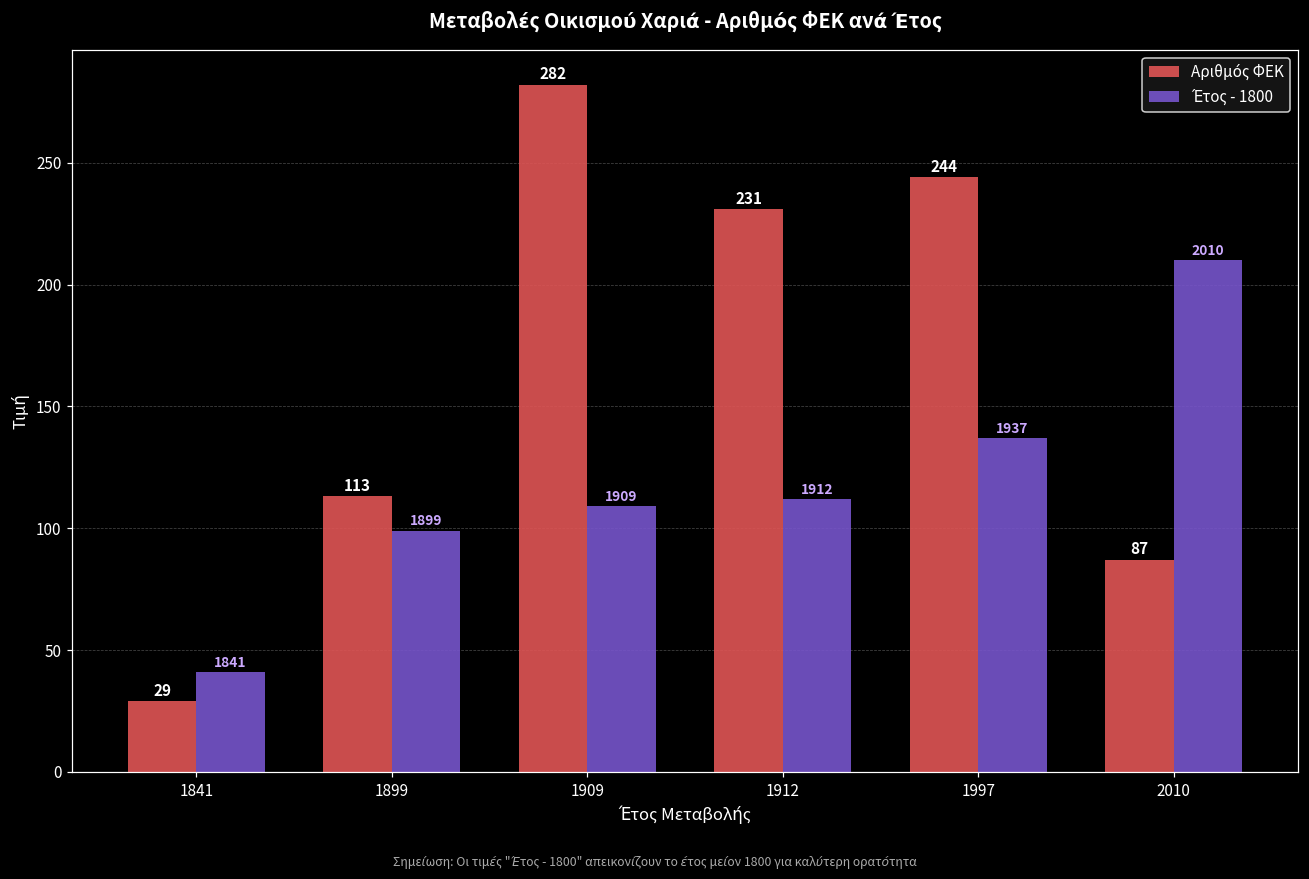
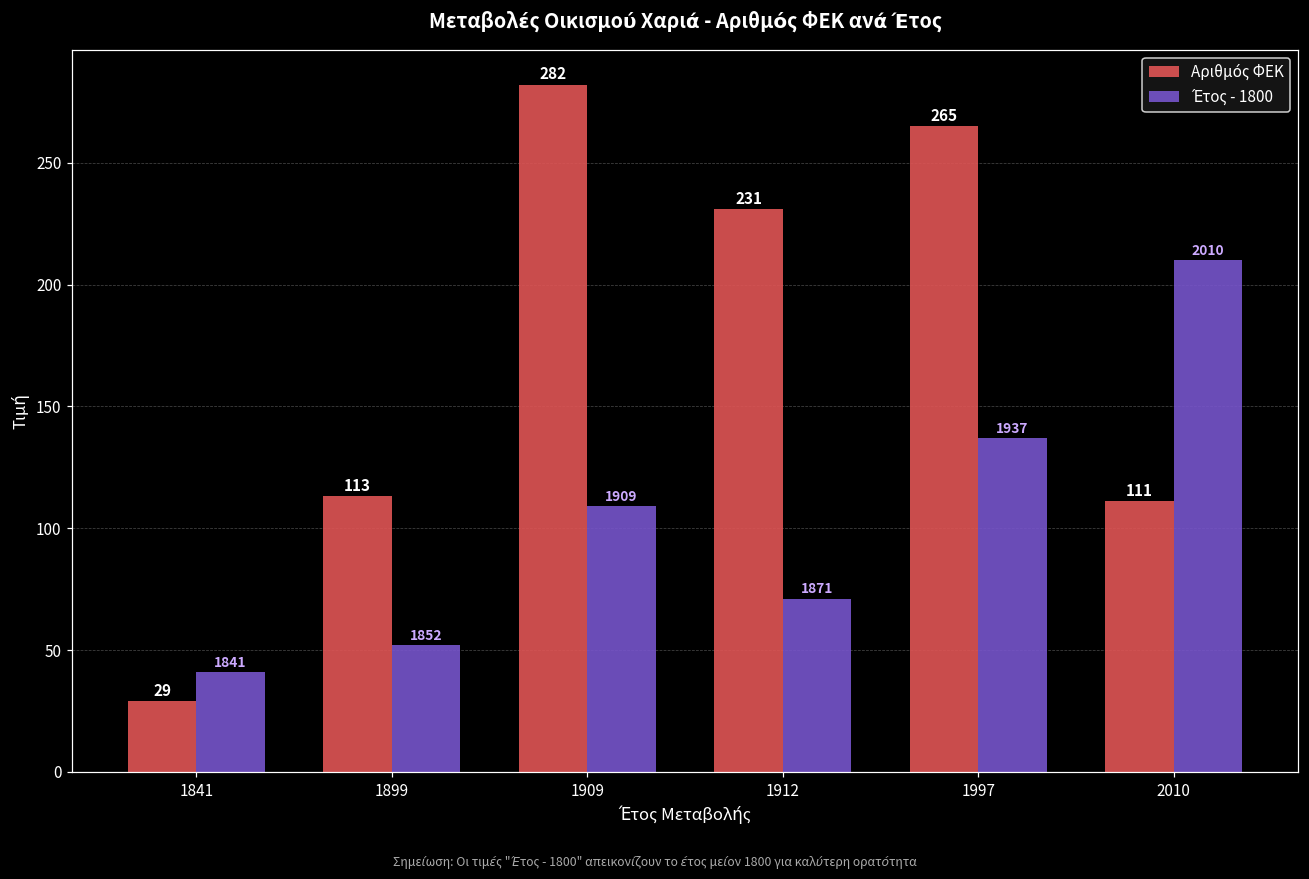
Έτος - 1800, 1899: 1899 -> 1852
Έτος - 1800, 1912: 1912 -> 1871
Αριθμός ΦΕΚ, 1997: 244 -> 265
Αριθμός ΦΕΚ, 2010: 87 -> 111
